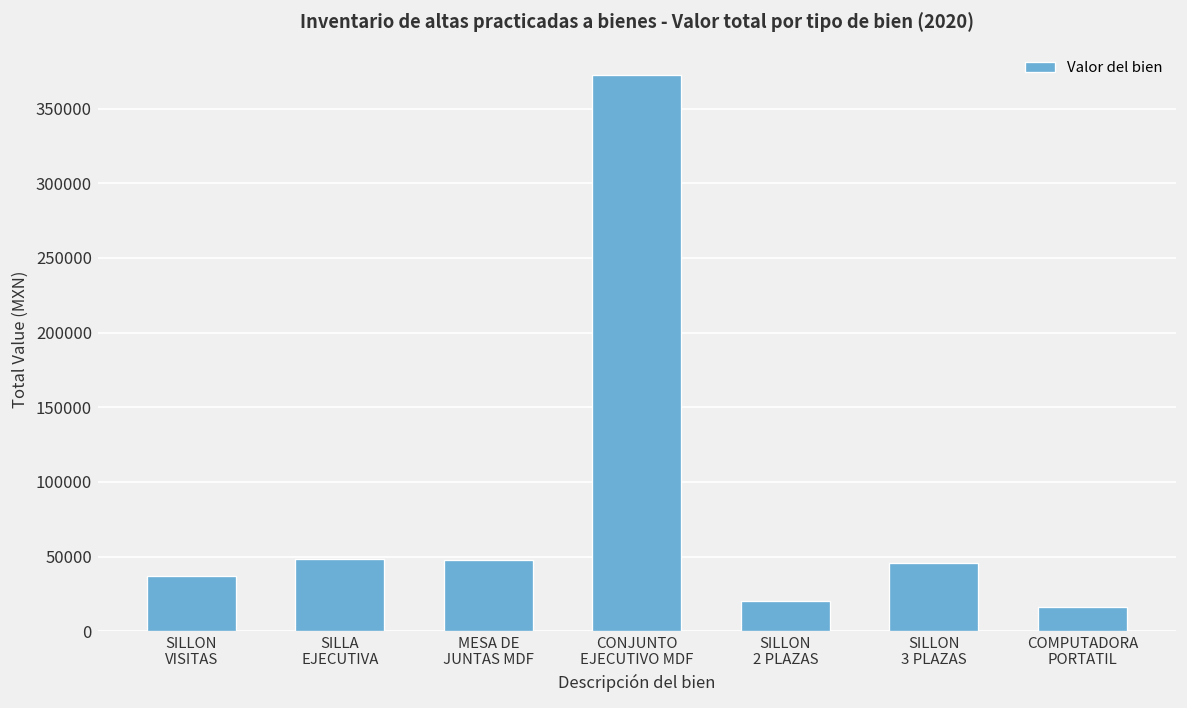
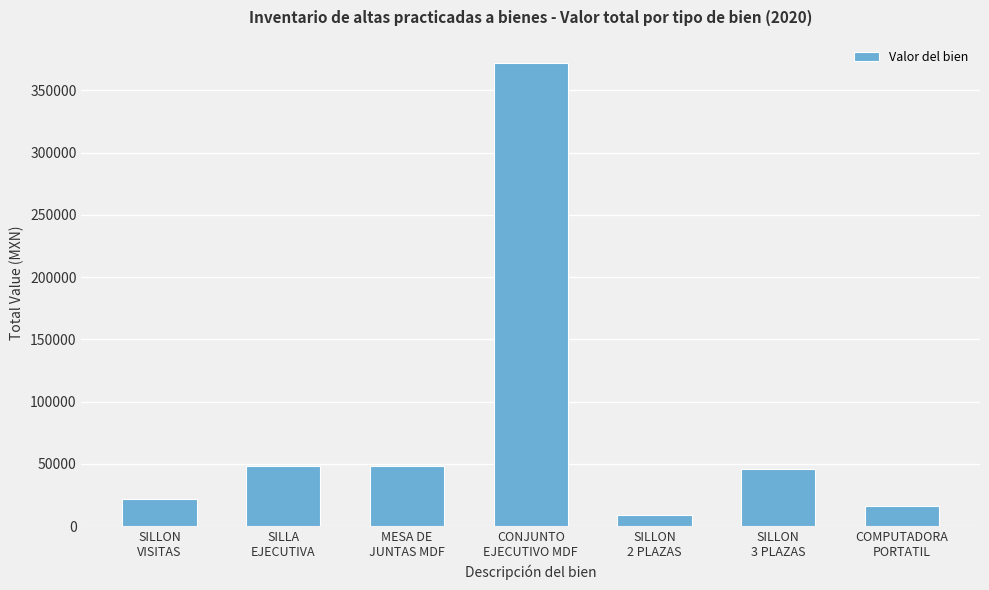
SILLON VISITAS: 37000 -> 22000
SILLON 2 PLAZAS: 20000 -> 9000
